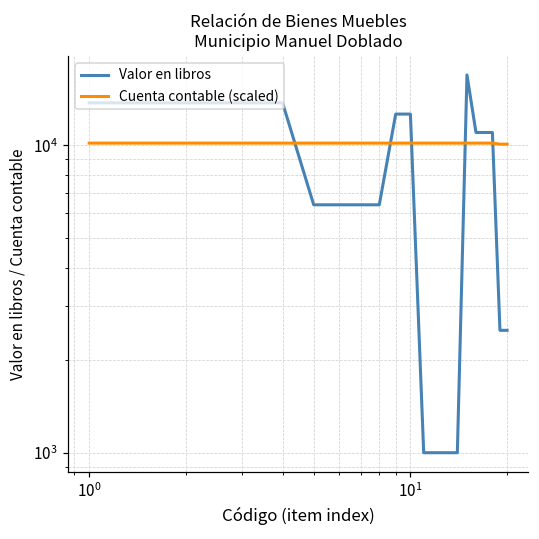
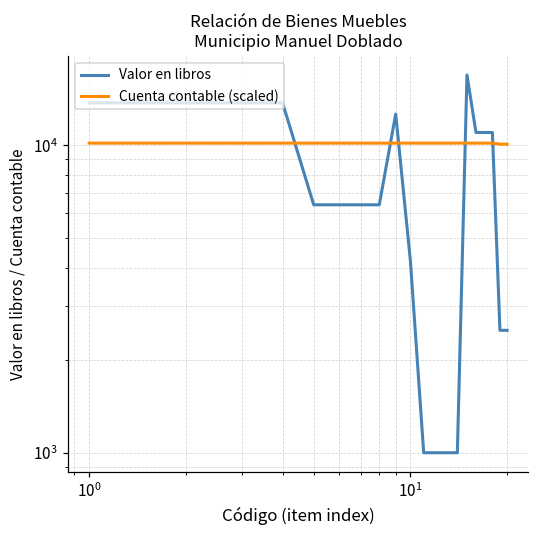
Valor en libros, 10^1: 13000 -> 4200
